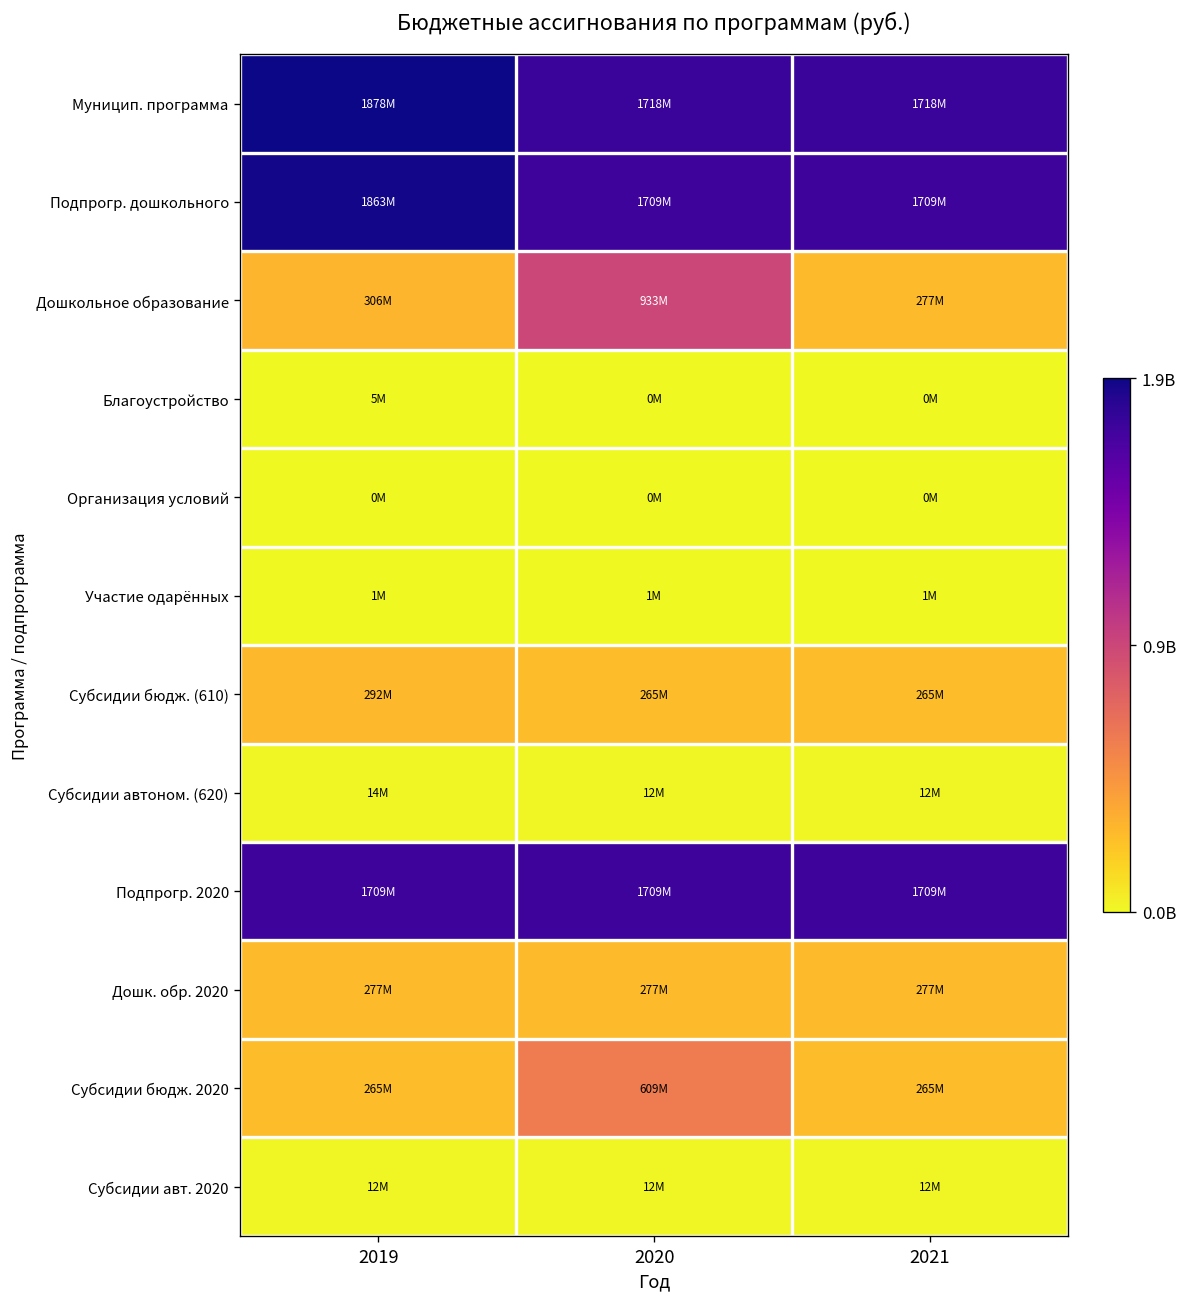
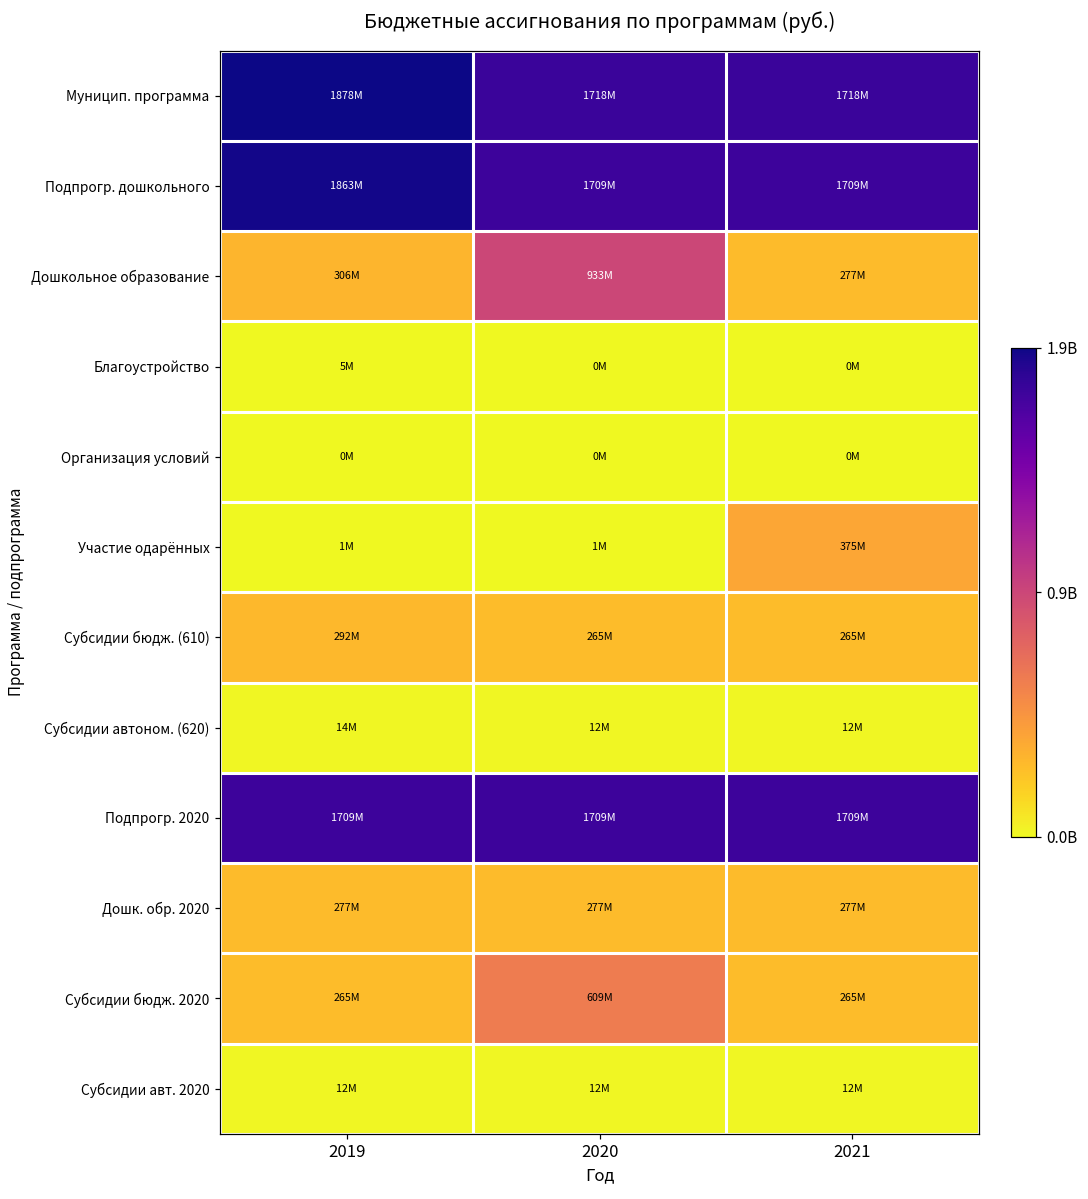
Участие одарённых, 2021: 1M -> 375M
